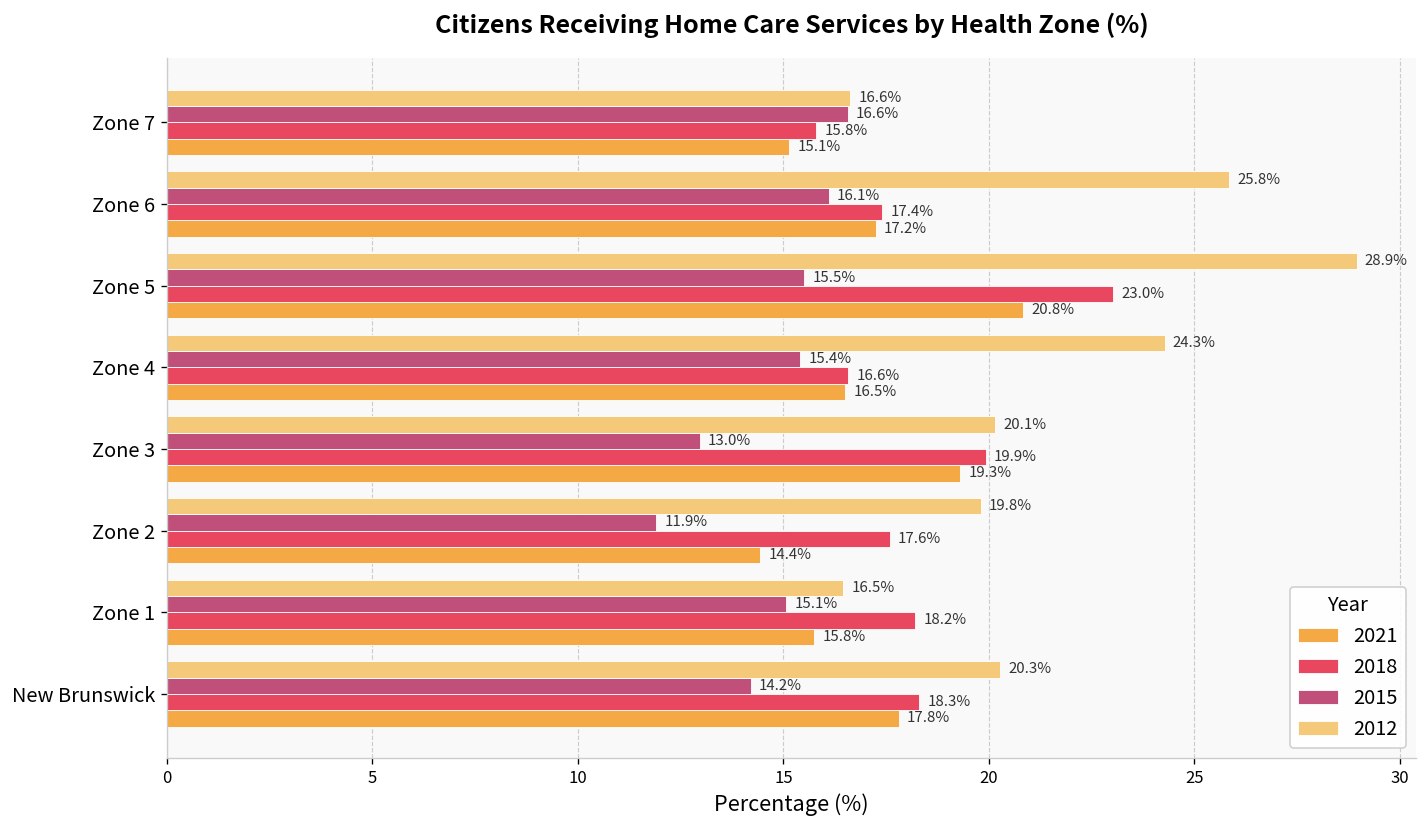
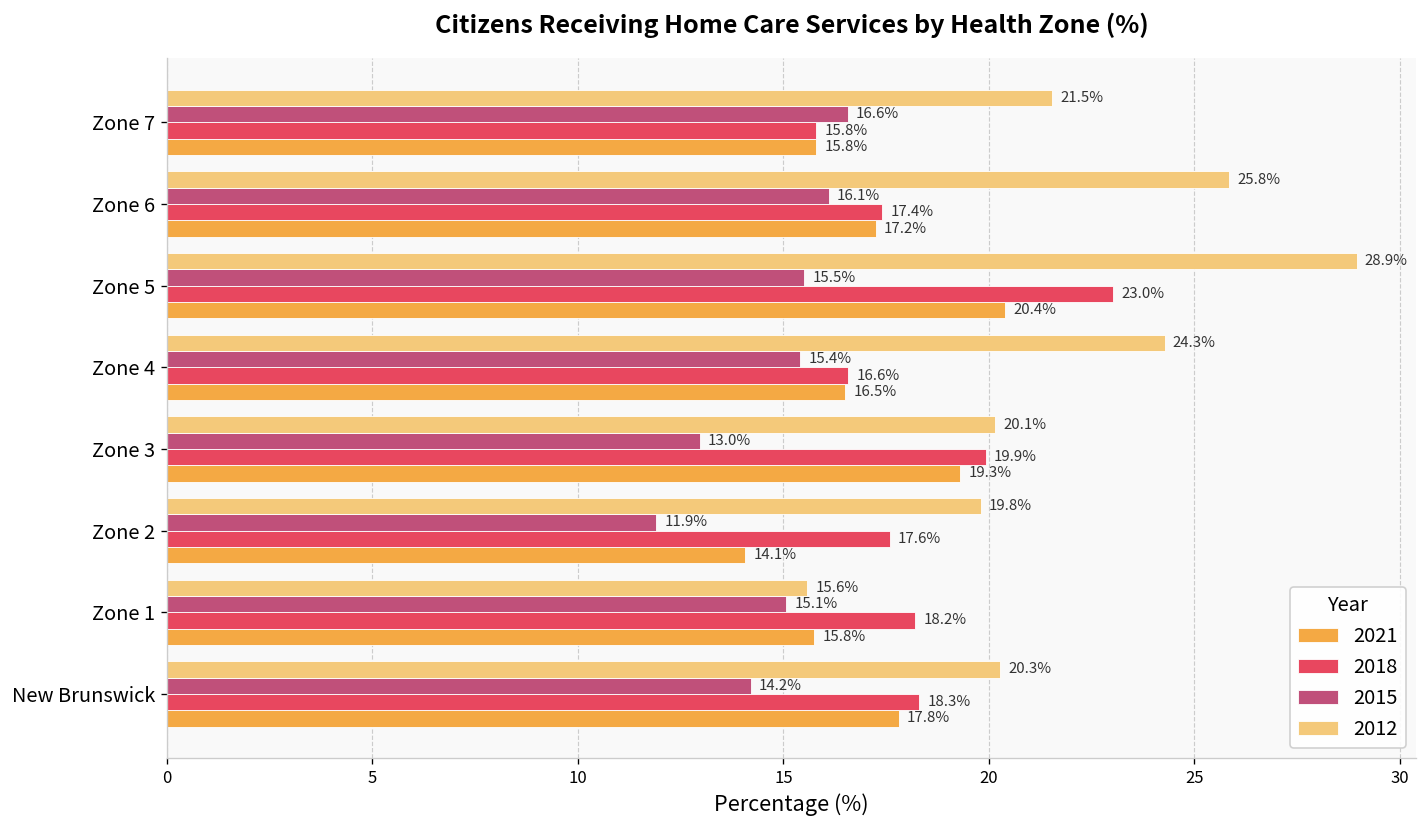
2012, Zone 7: 16.6% -> 21.5%
2021, Zone 7: 15.1% -> 15.8%
2021, Zone 5: 20.8% -> 20.4%
2021, Zone 2: 14.4% -> 14.1%
2012, Zone 1: 16.5% -> 15.6%
